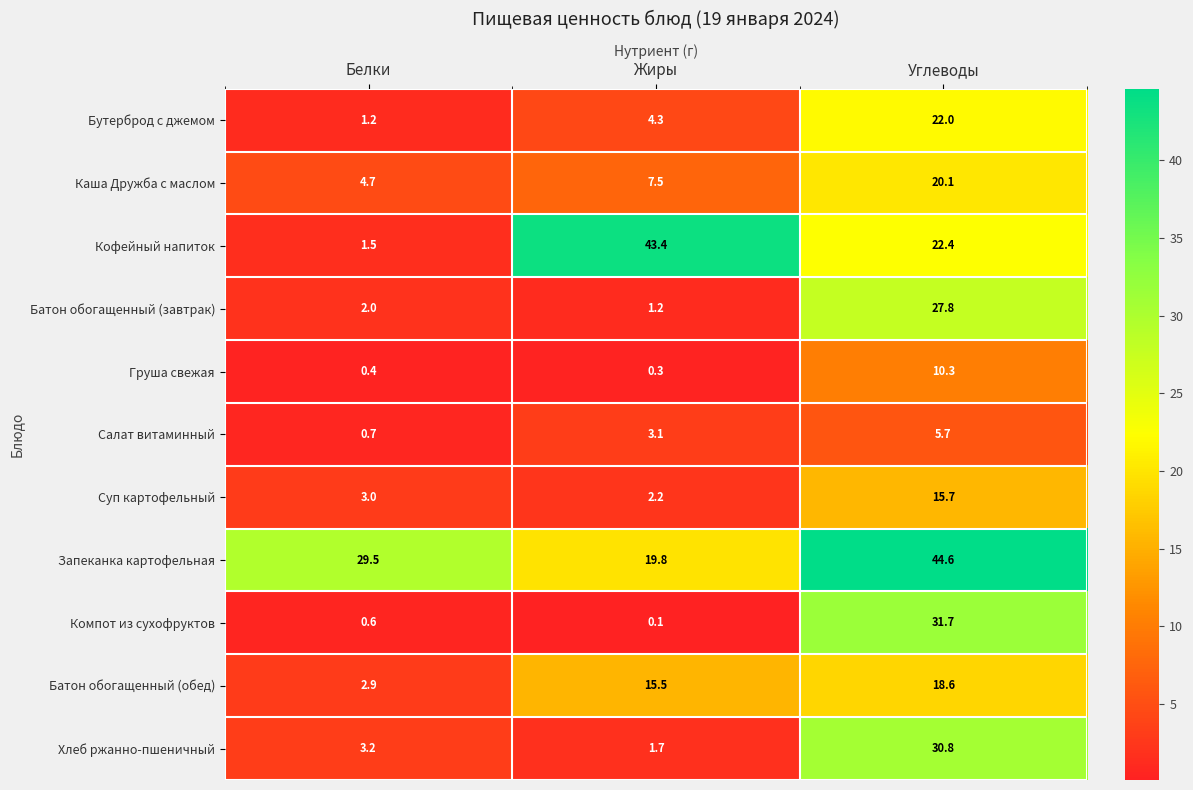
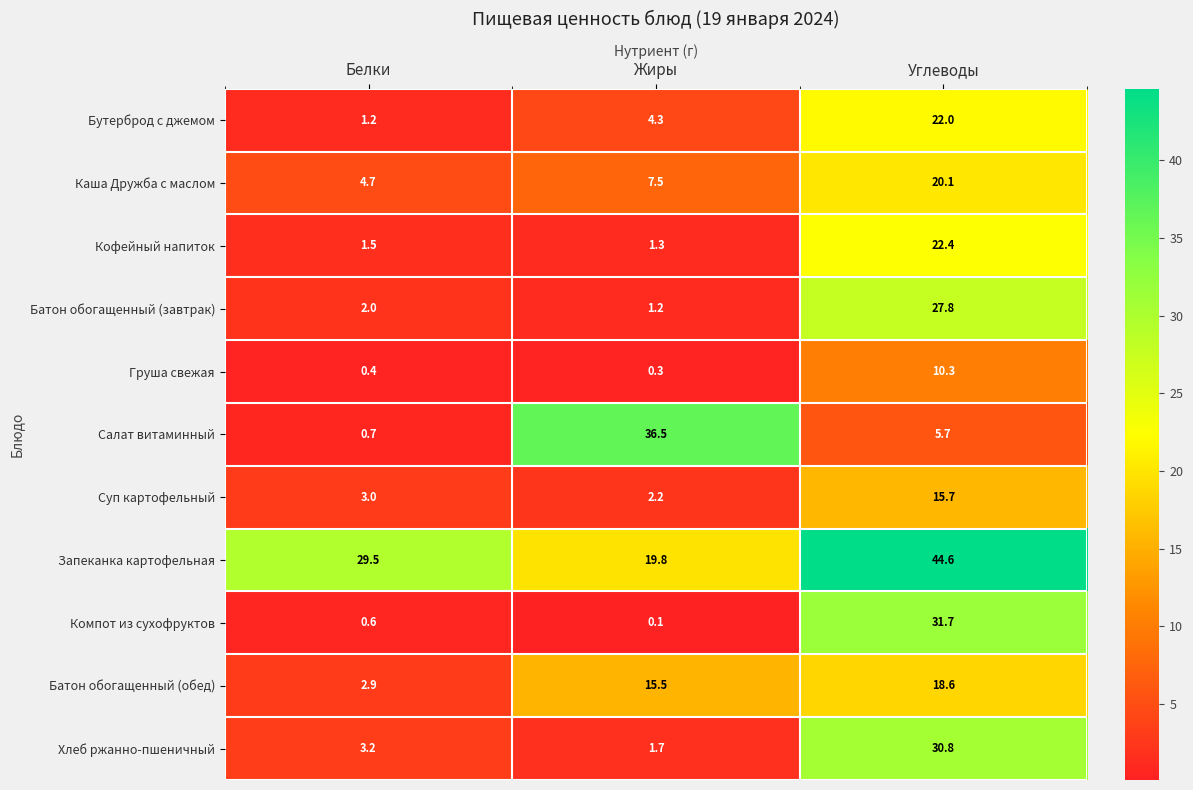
Кофейный напиток, Жиры: 43.4 -> 1.3
Салат витаминный, Жиры: 3.1 -> 36.5
